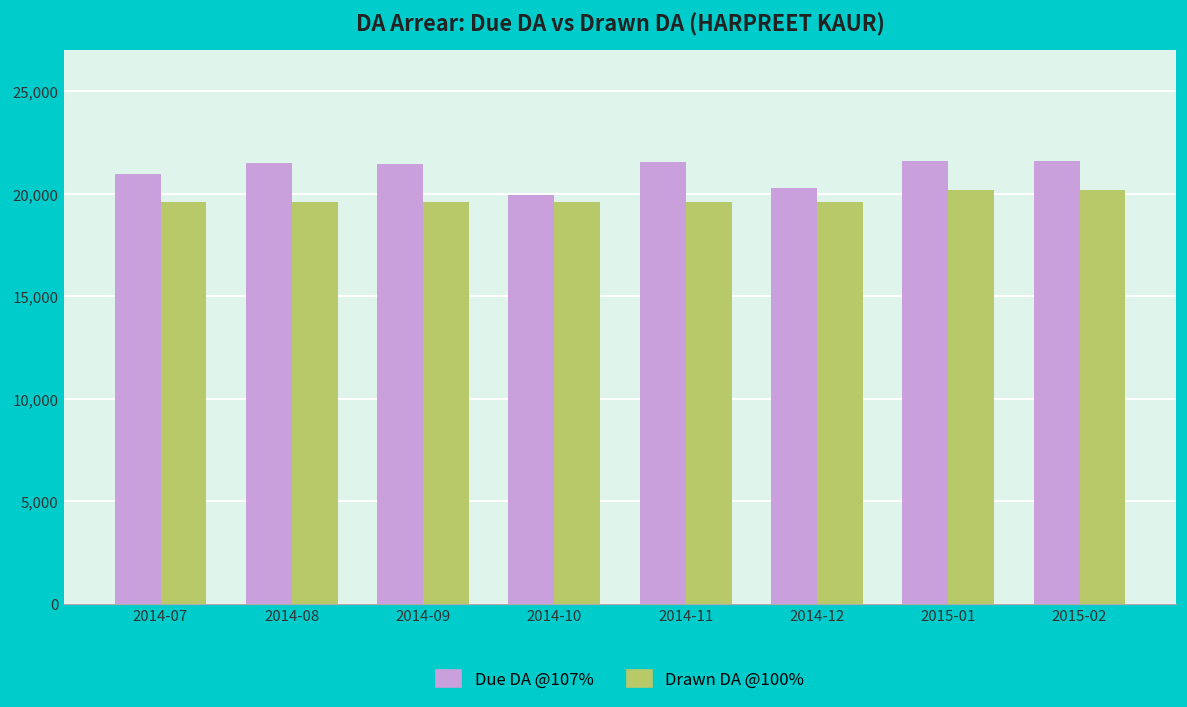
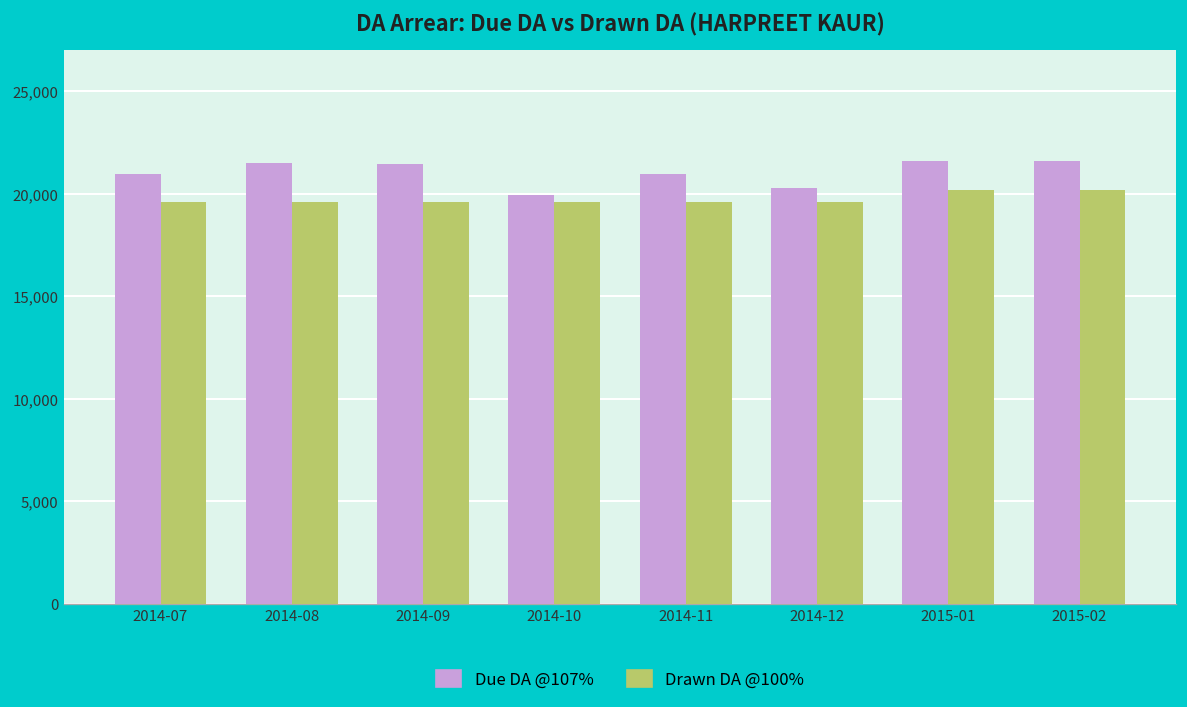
Due DA @107%, 2014-11: 21,500 -> 21,000
